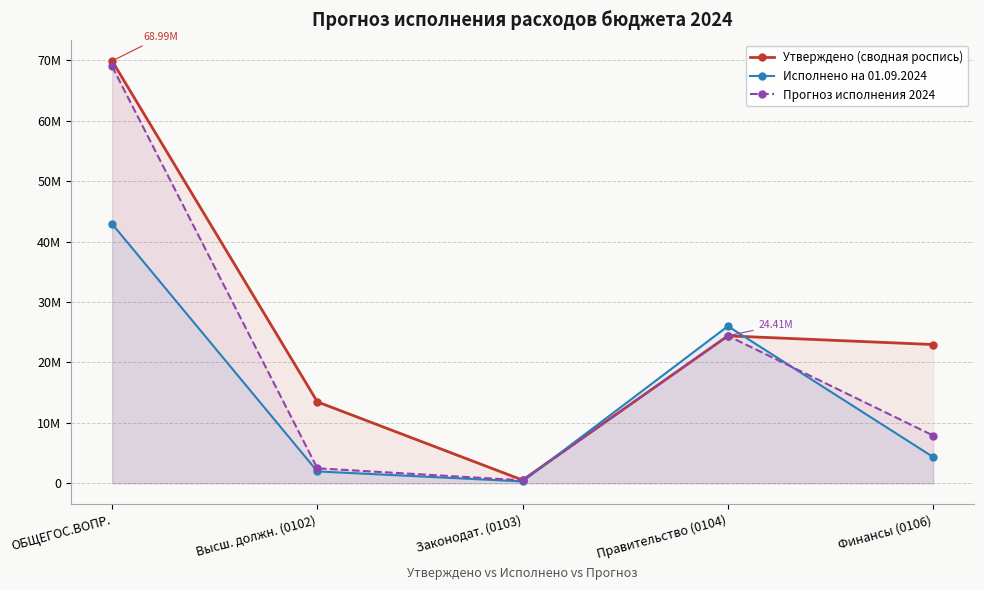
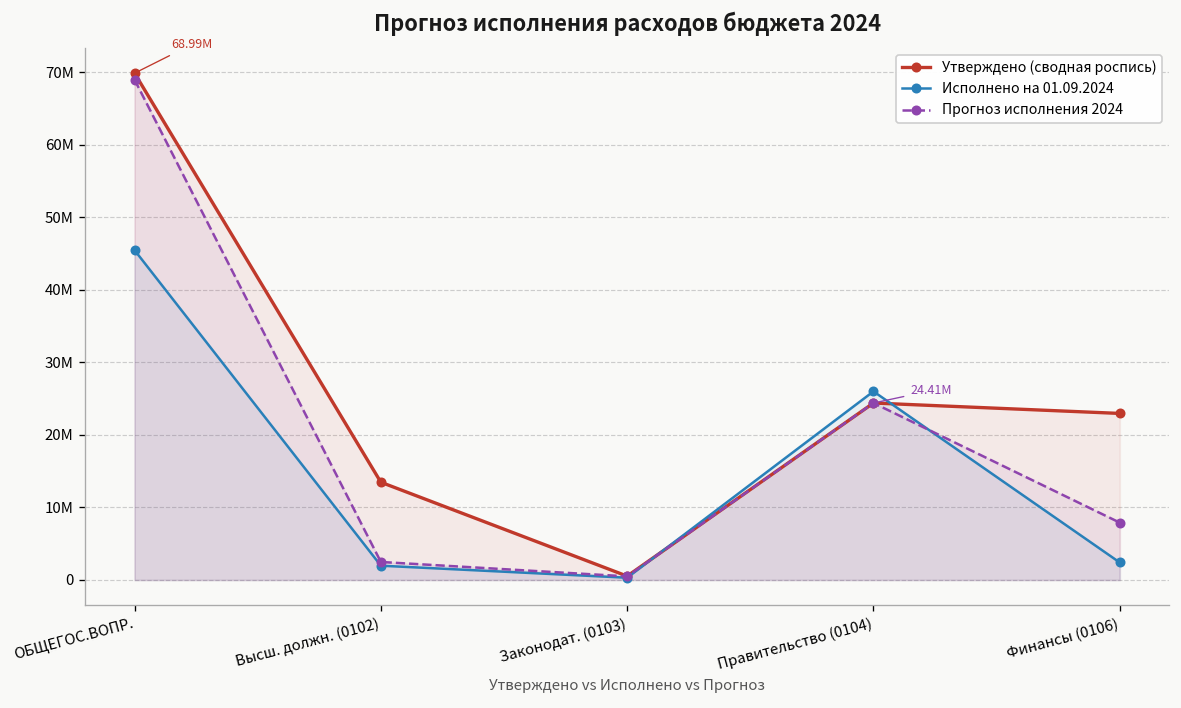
Исполнено на 01.09.2024, ОБЩЕГОС.ВОПР.: 43000000 -> 45000000
Исполнено на 01.09.2024, Финансы (0106): 4000000 -> 2000000
